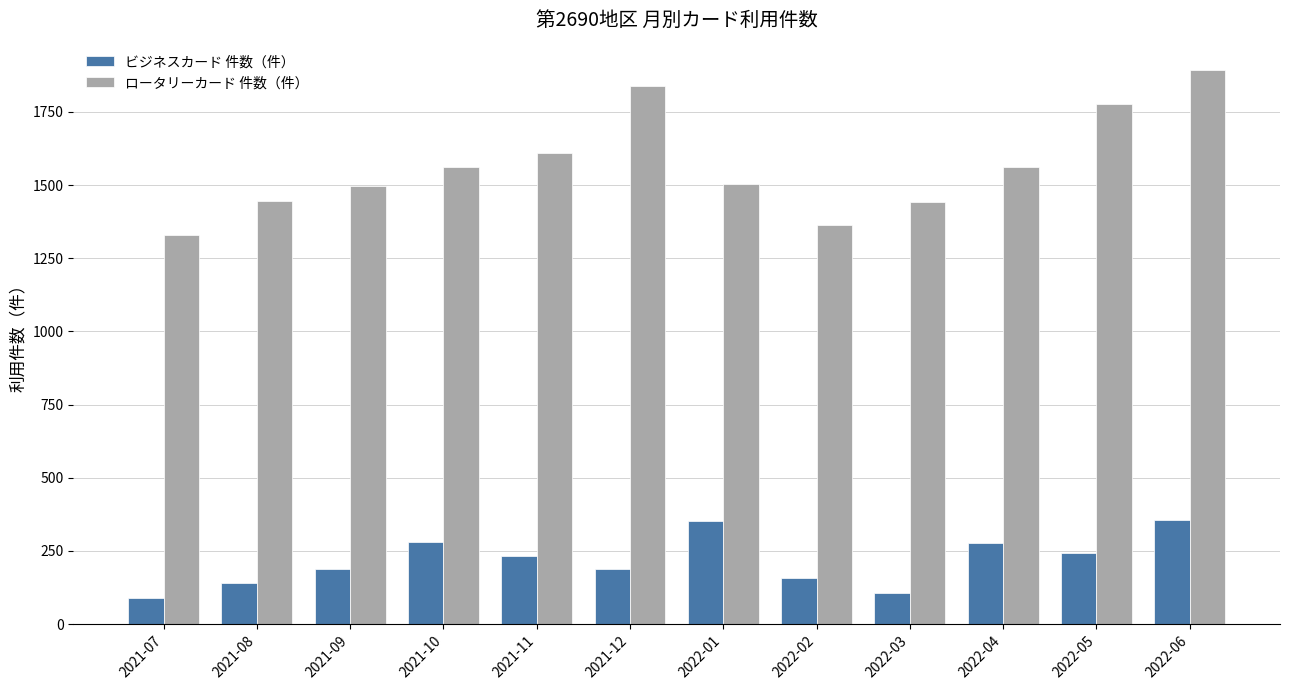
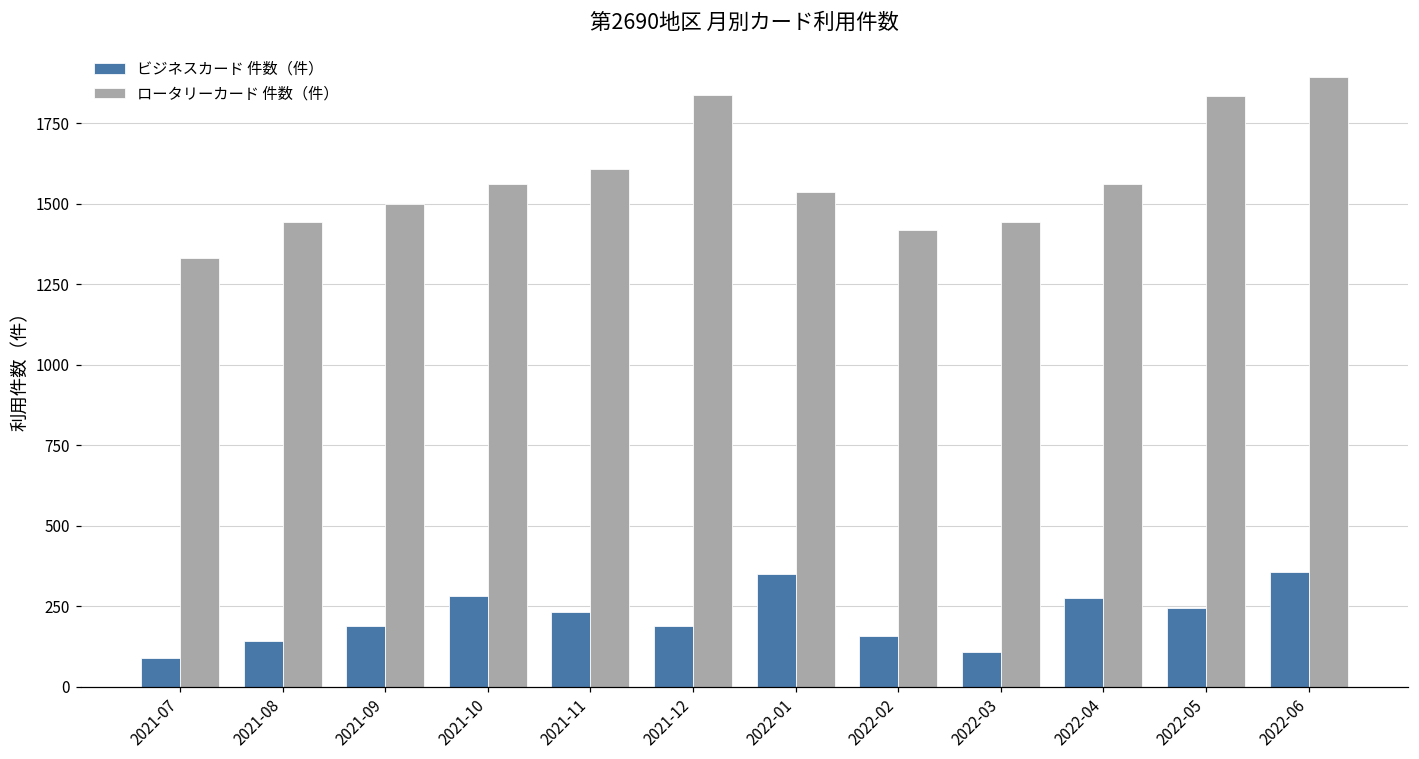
ロータリーカード 件数（件）, 2022-01: 1510 -> 1540
ロータリーカード 件数（件）, 2022-02: 1360 -> 1420
ロータリーカード 件数（件）, 2022-05: 1780 -> 1830
